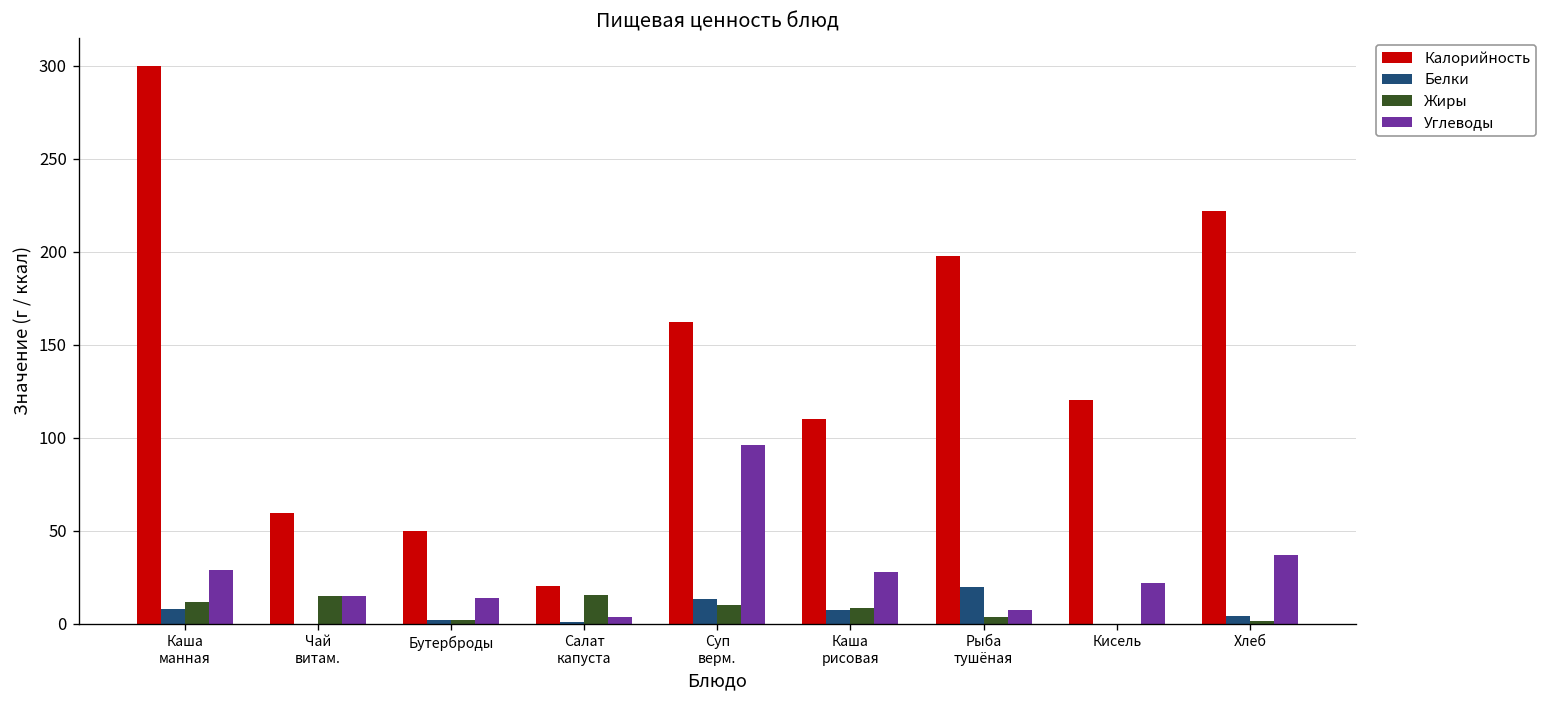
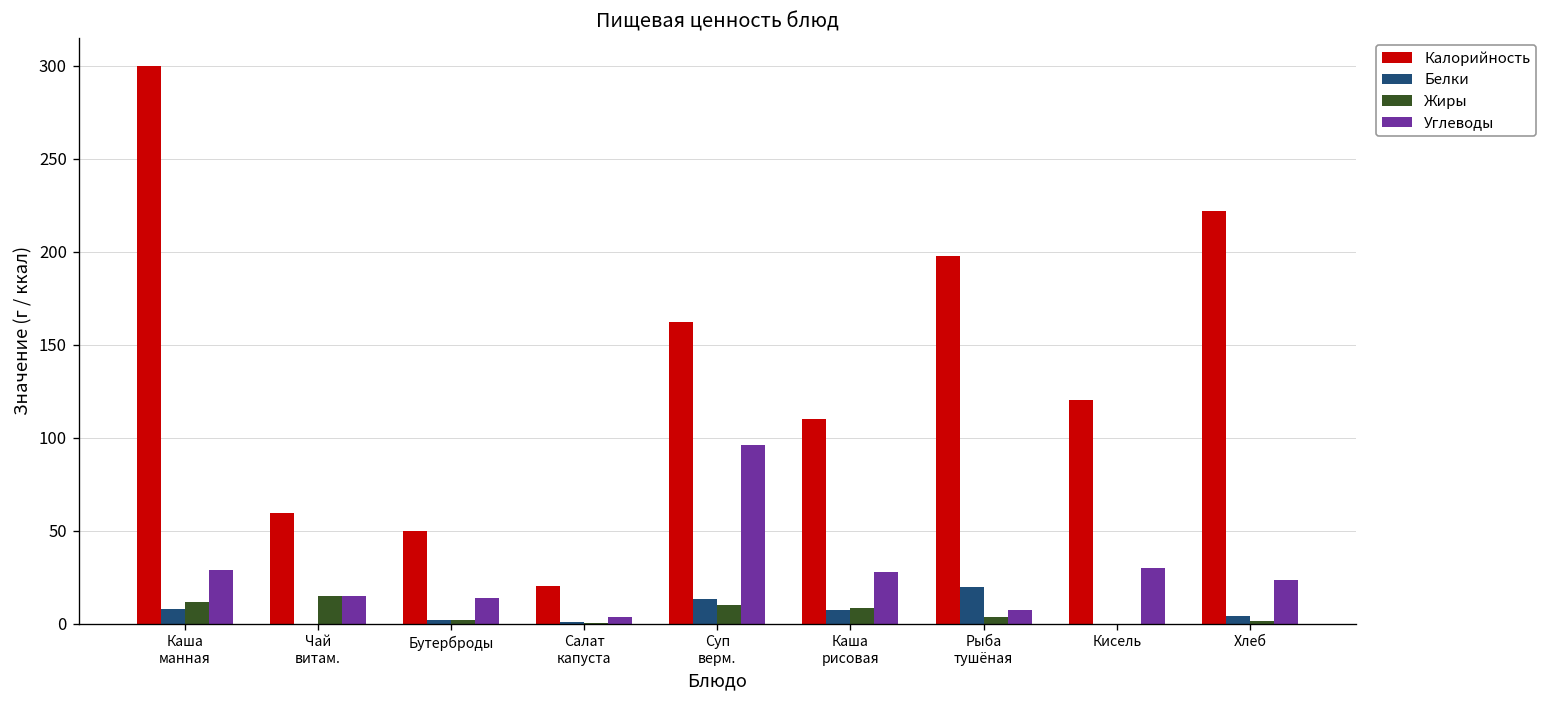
Жиры, Салат капуста: 15 -> 0
Углеводы, Кисель: 22 -> 30
Углеводы, Хлеб: 37 -> 23
